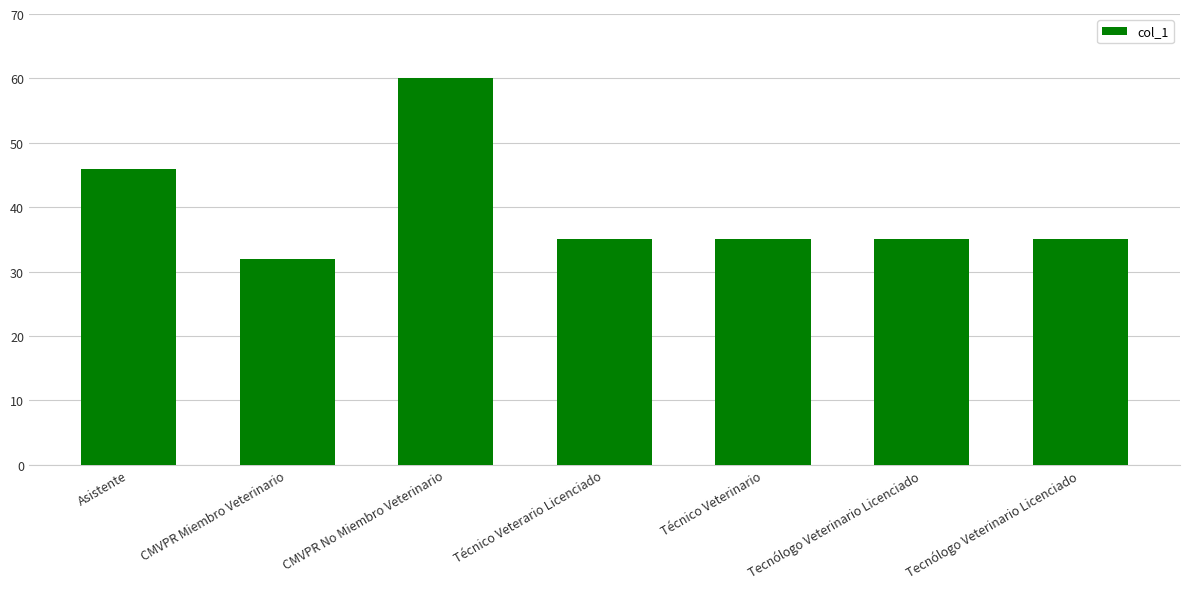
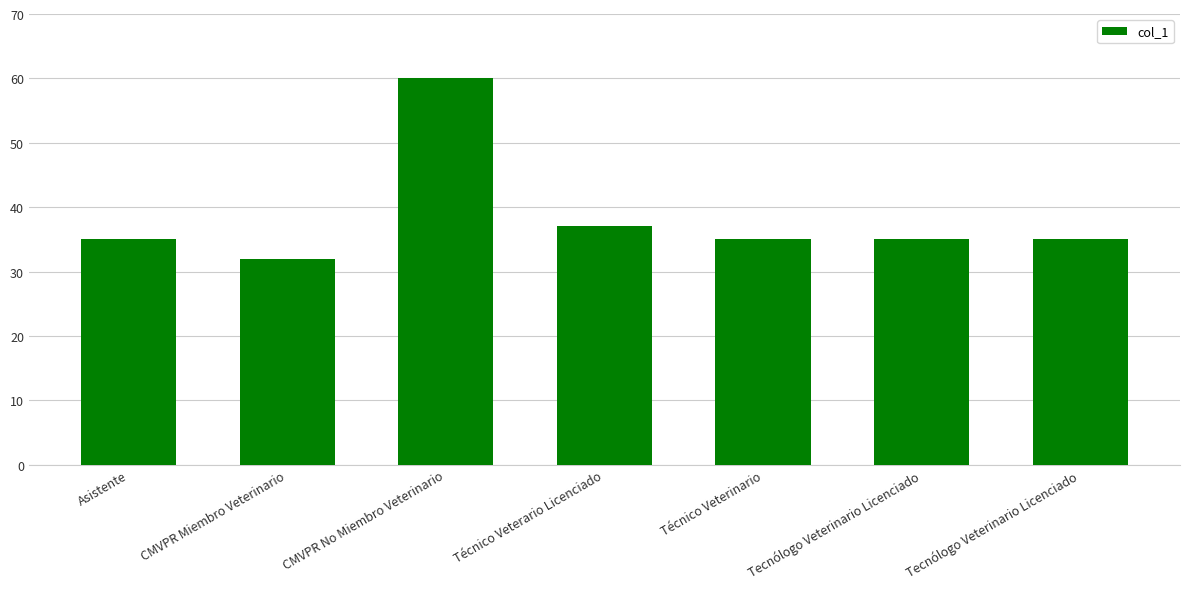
Asistente: 46 -> 35
Técnico Veterario Licenciado: 35 -> 37
